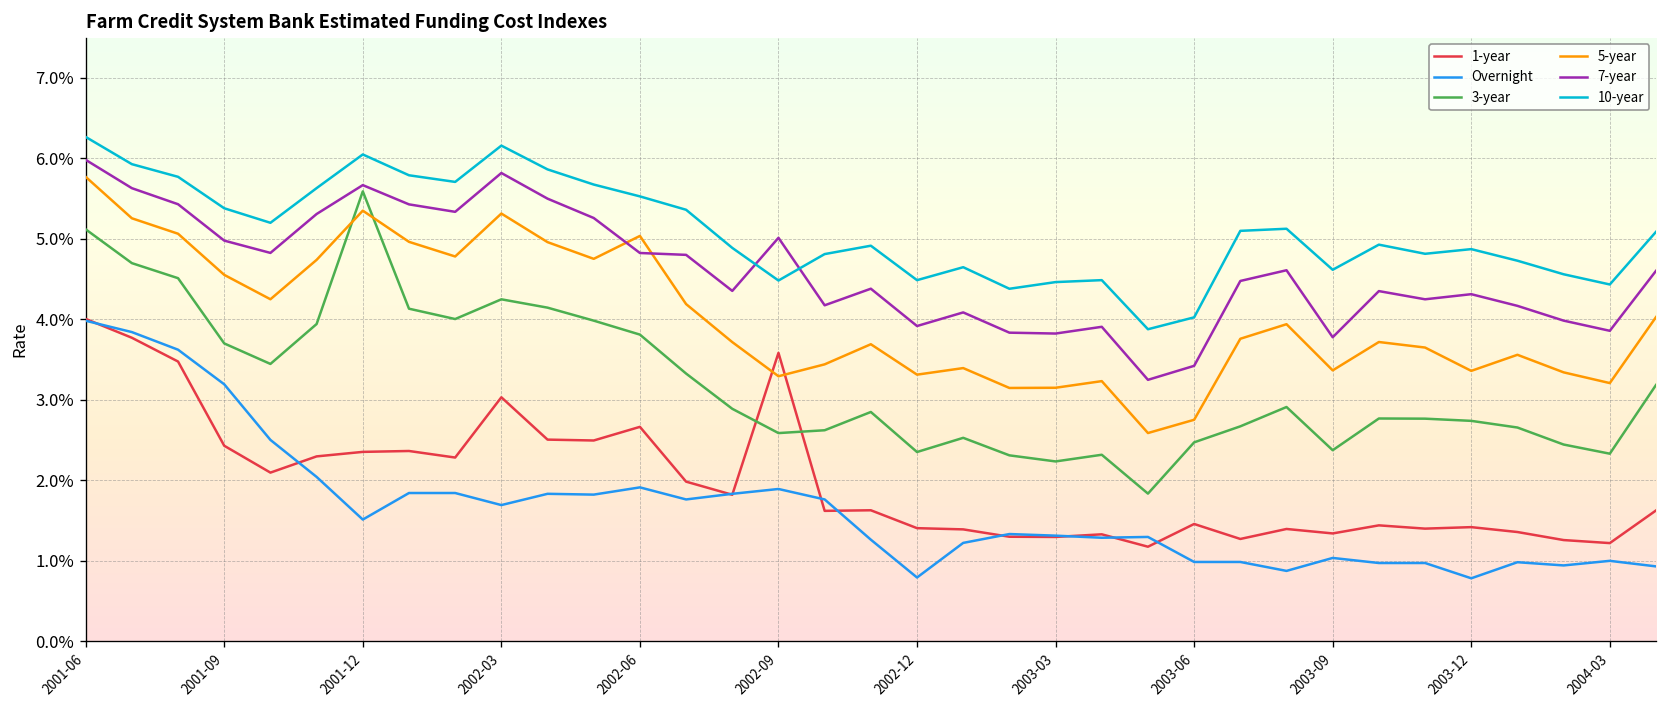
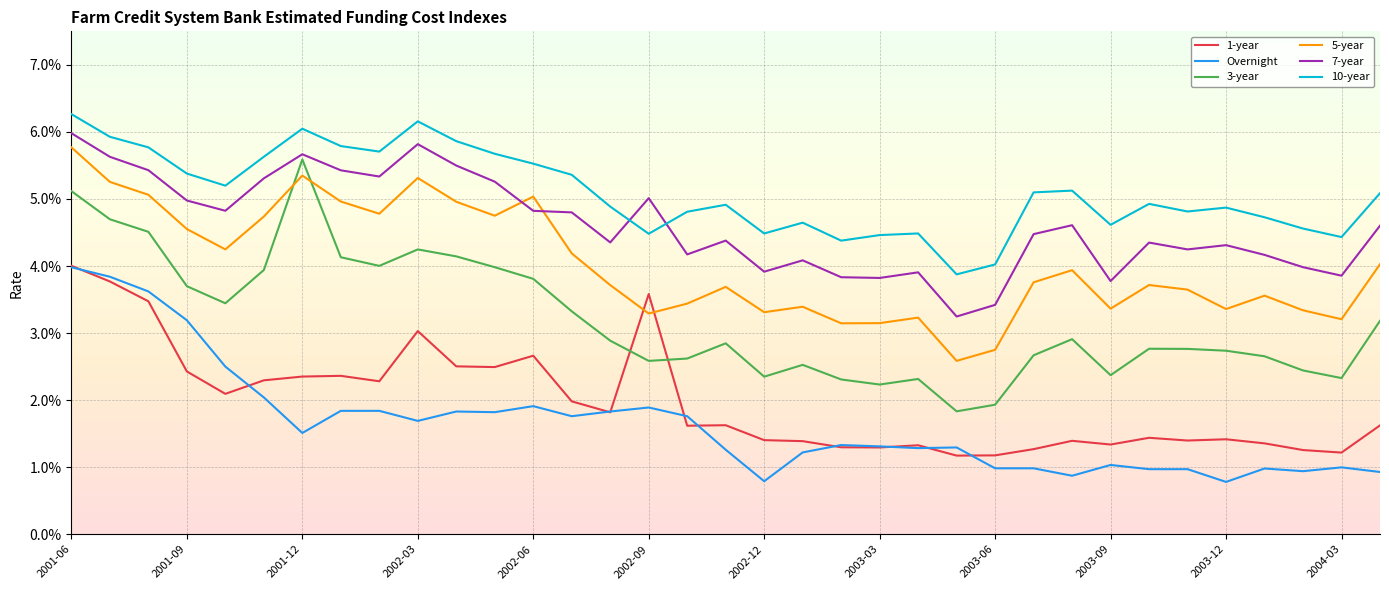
1-year, 2003-06: 1.5% -> 1.2%
3-year, 2003-06: 2.5% -> 1.9%
